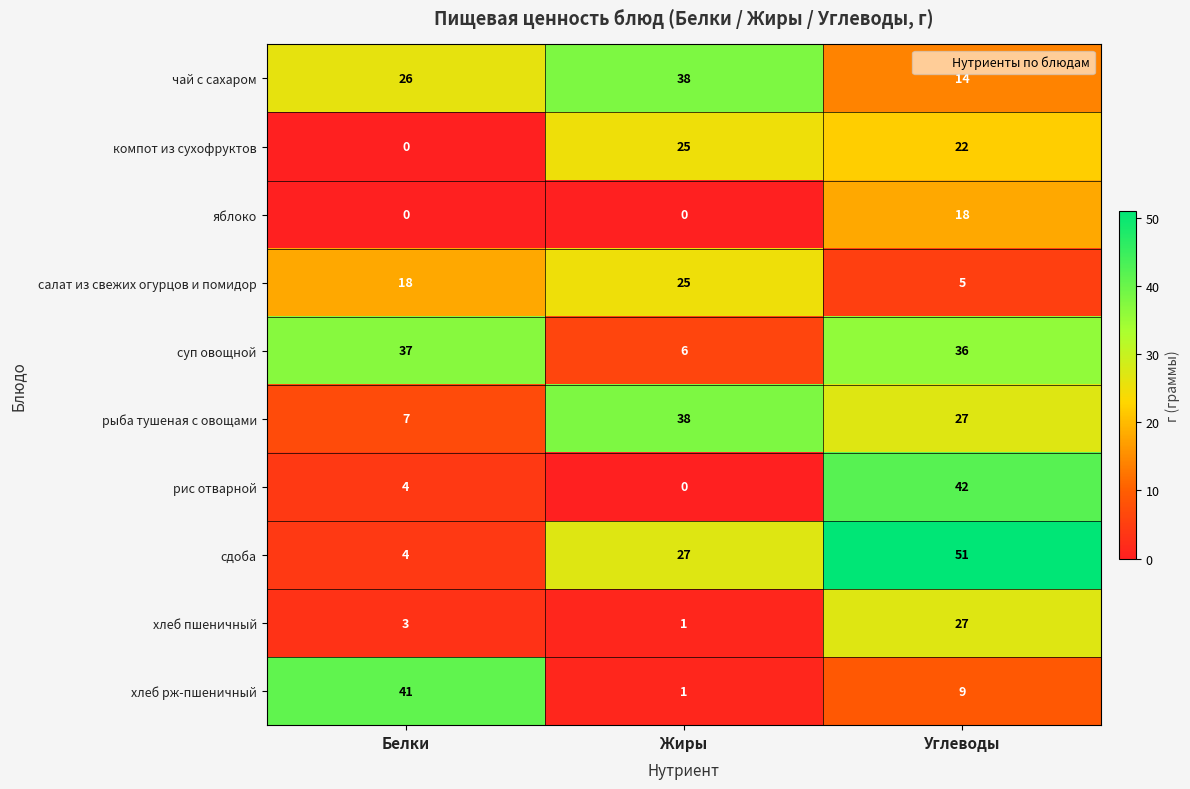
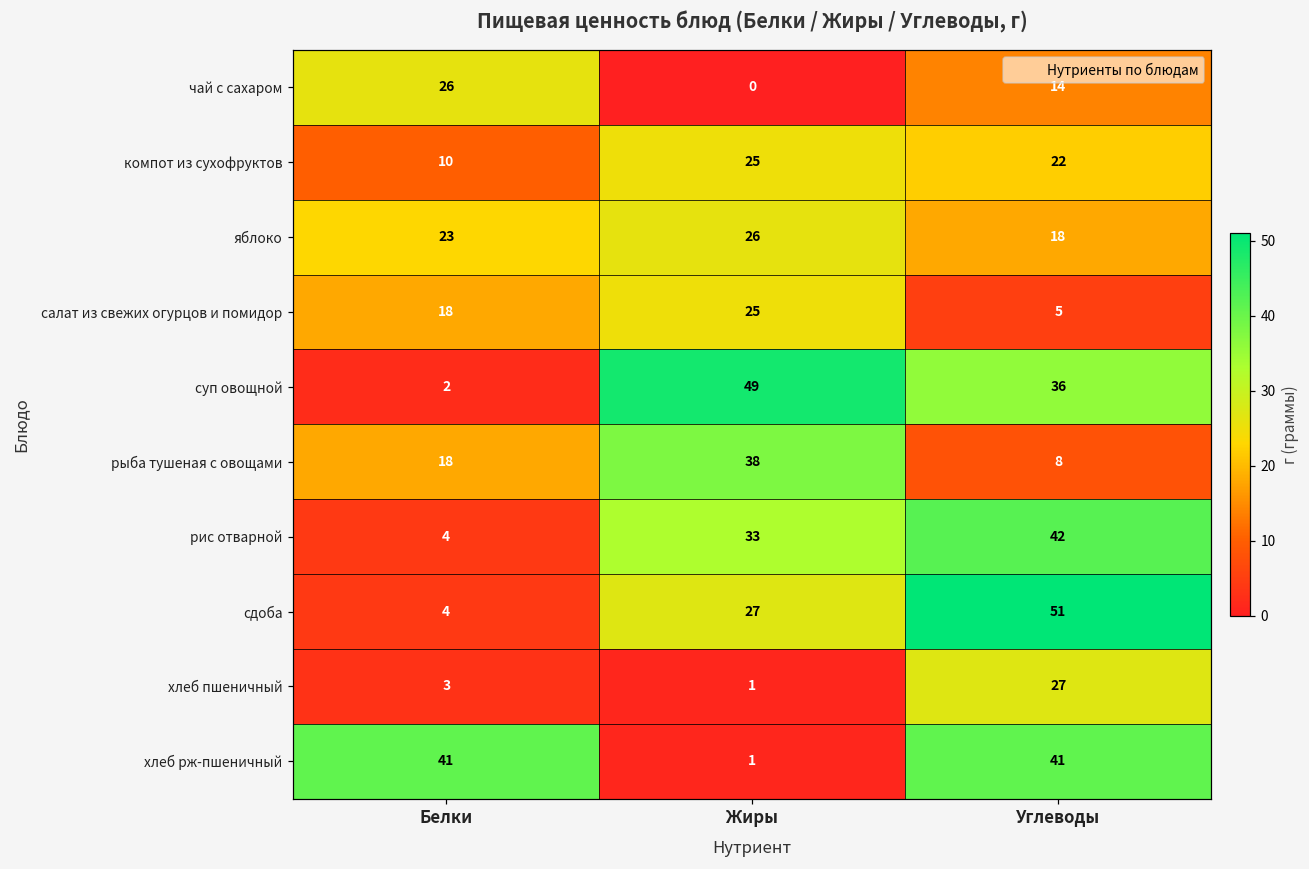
чай с сахаром, Жиры: 38 -> 0
компот из сухофруктов, Белки: 0 -> 10
яблоко, Белки: 0 -> 23
яблоко, Жиры: 0 -> 26
суп овощной, Белки: 37 -> 2
суп овощной, Жиры: 6 -> 49
рыба тушеная с овощами, Белки: 7 -> 18
рыба тушеная с овощами, Углеводы: 27 -> 8
рис отварной, Жиры: 0 -> 33
хлеб рж-пшеничный, Углеводы: 9 -> 41
